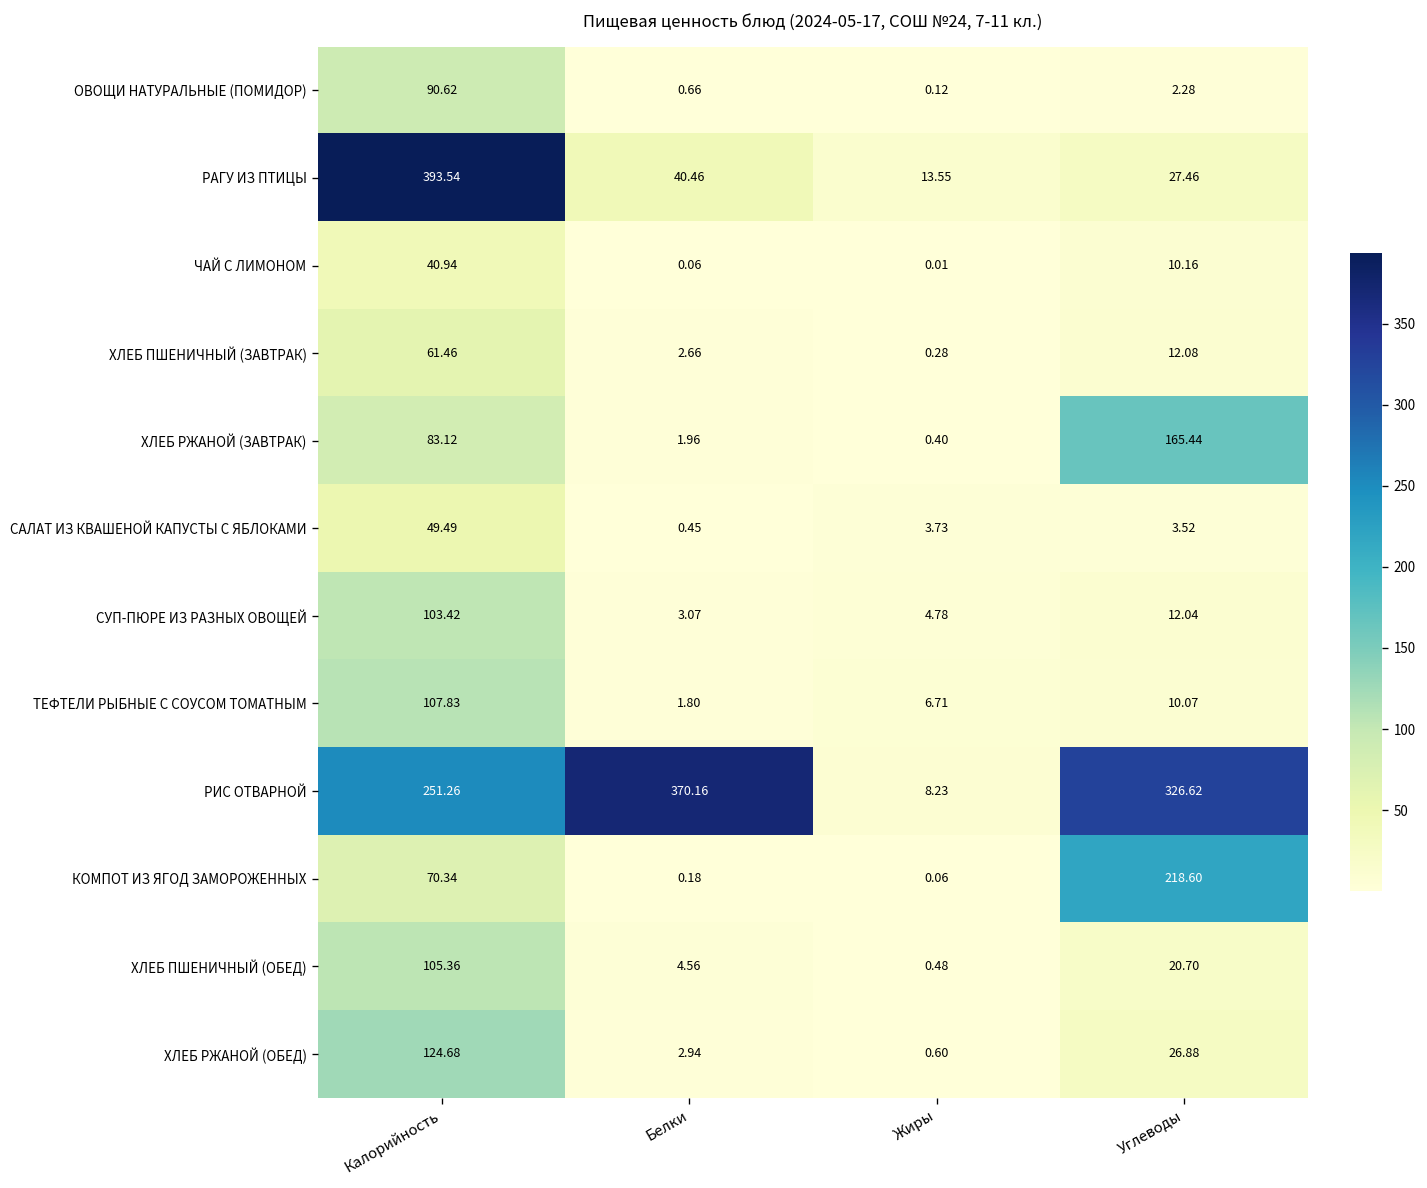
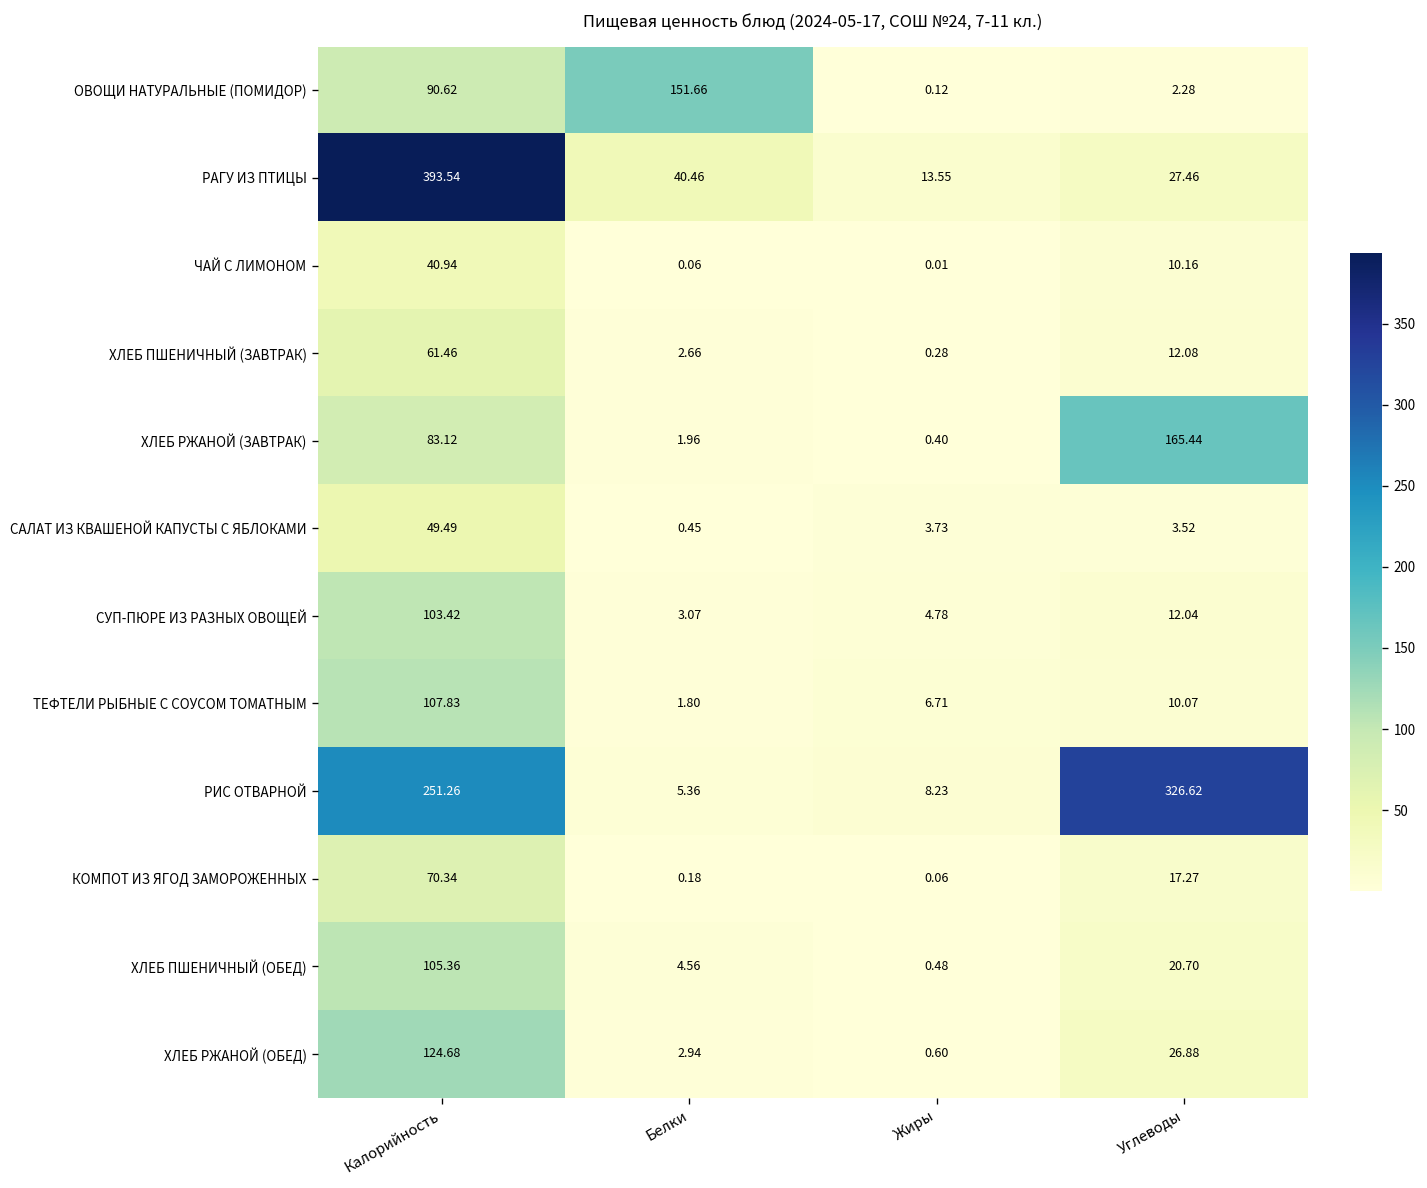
ОВОЩИ НАТУРАЛЬНЫЕ (ПОМИДОР), Белки: 0.66 -> 151.66
РИС ОТВАРНОЙ, Белки: 370.16 -> 5.36
КОМПОТ ИЗ ЯГОД ЗАМОРОЖЕННЫХ, Углеводы: 218.60 -> 17.27
